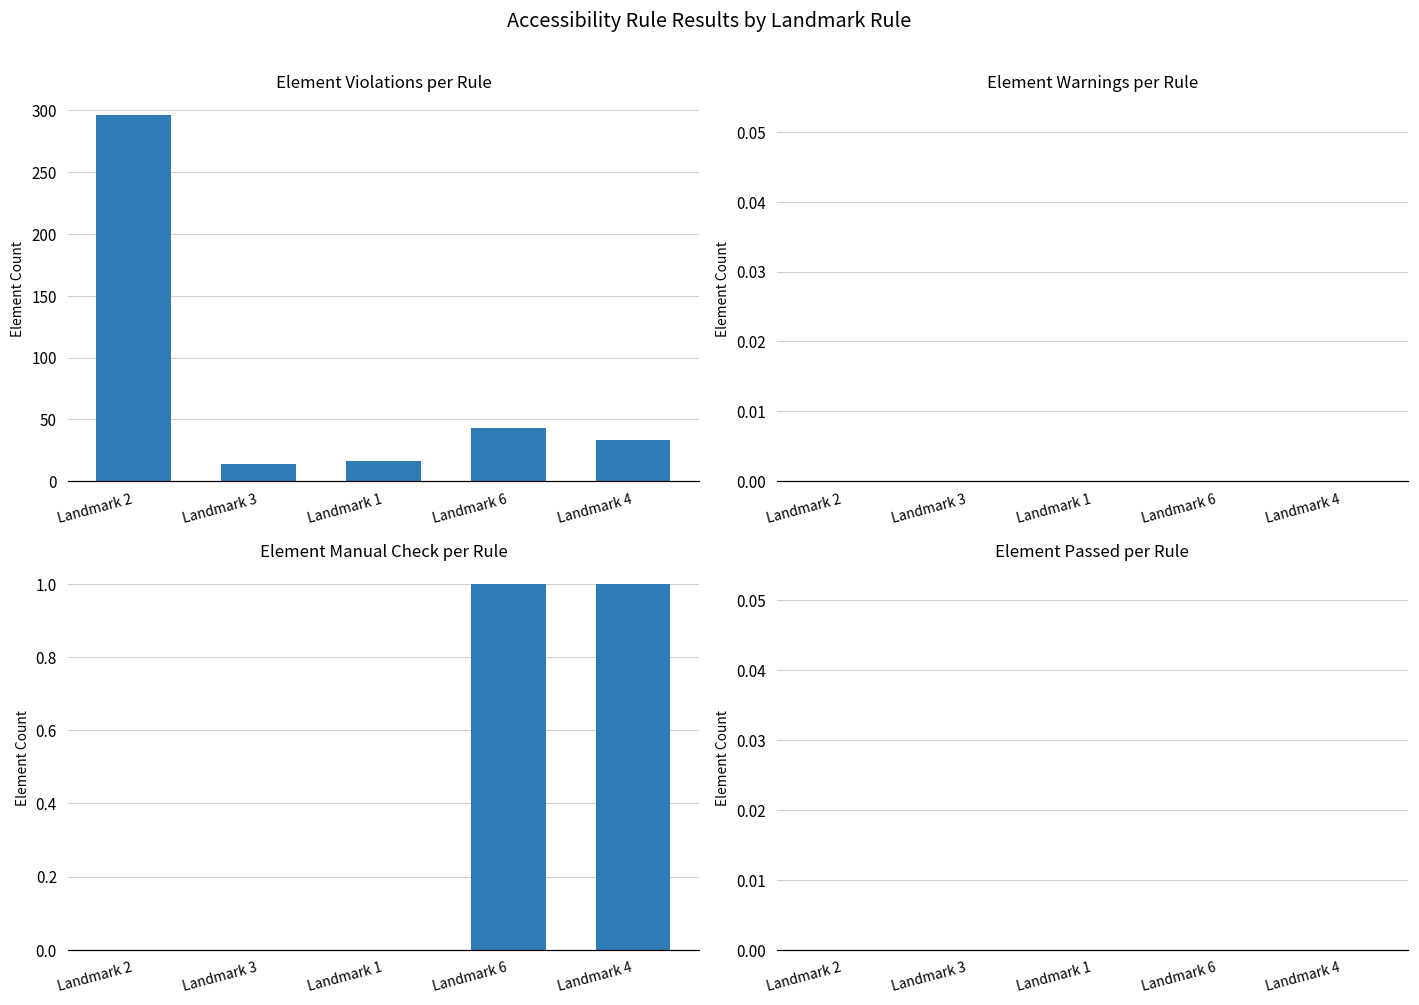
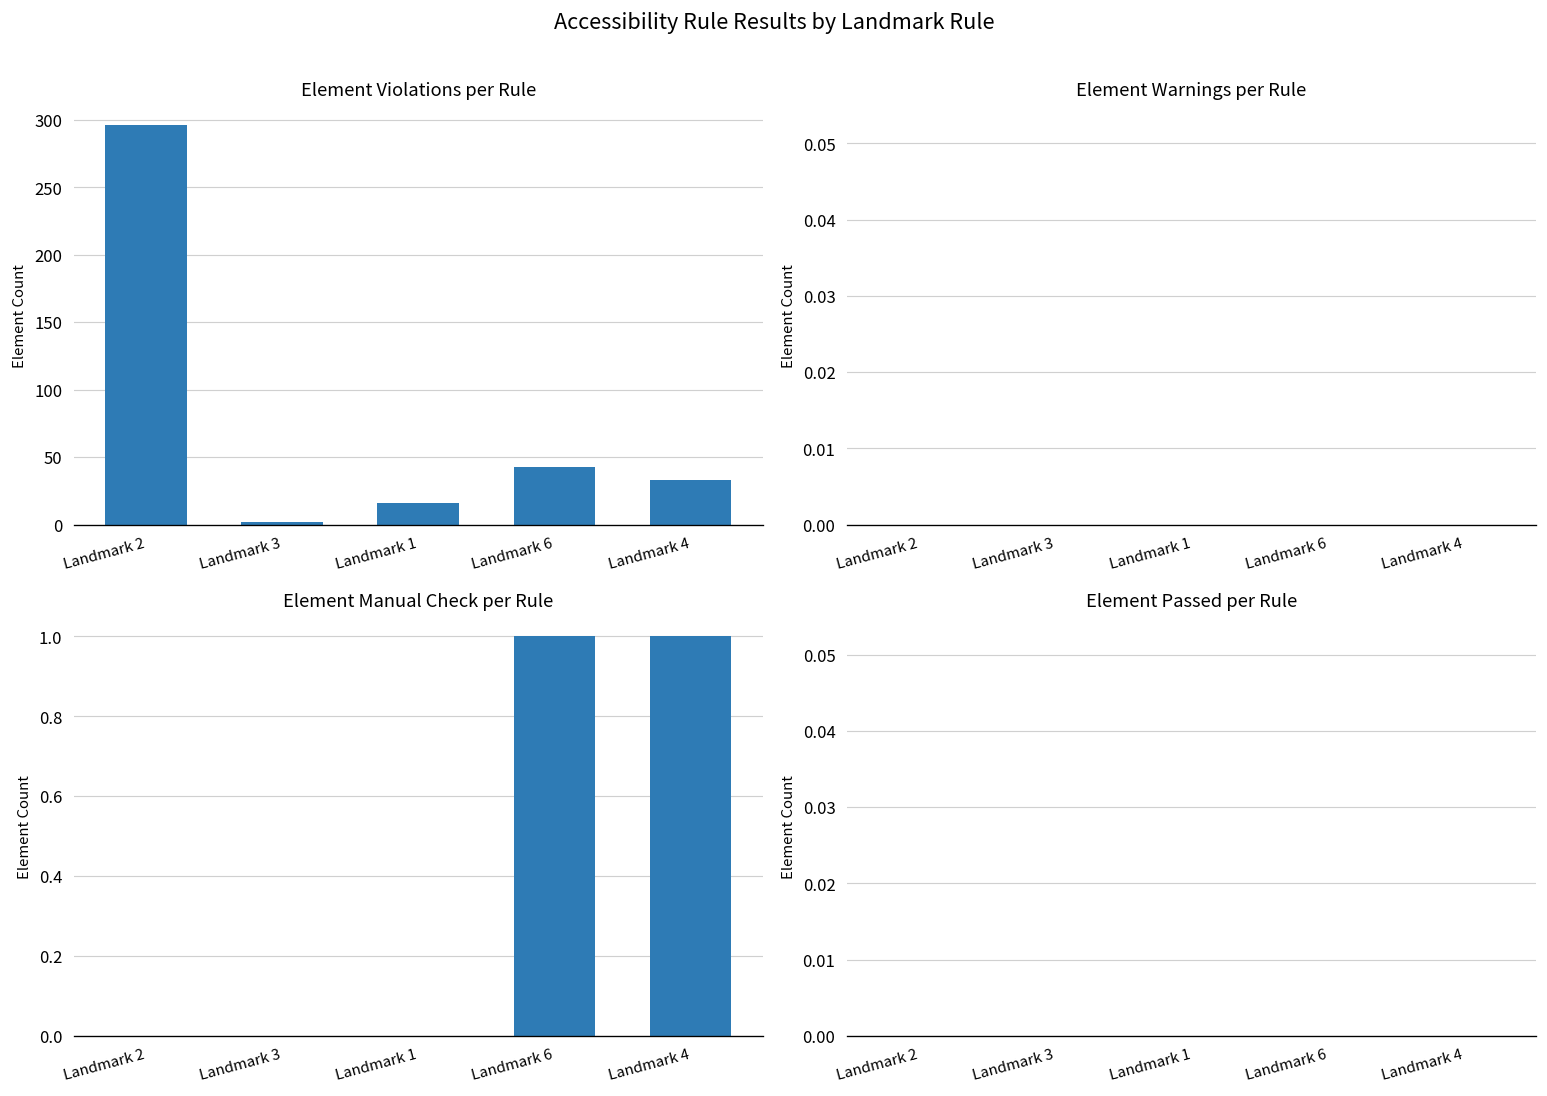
Element Violations per Rule, Landmark 3: 14 -> 2
